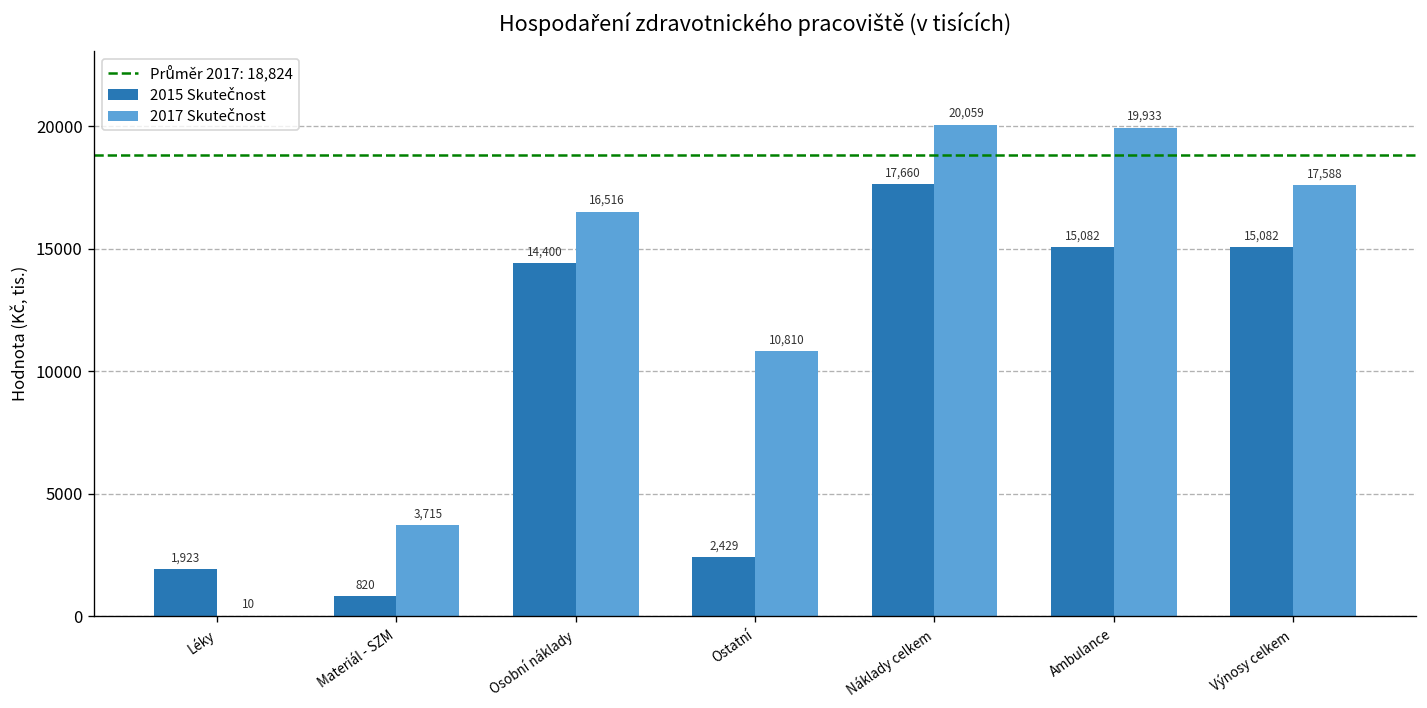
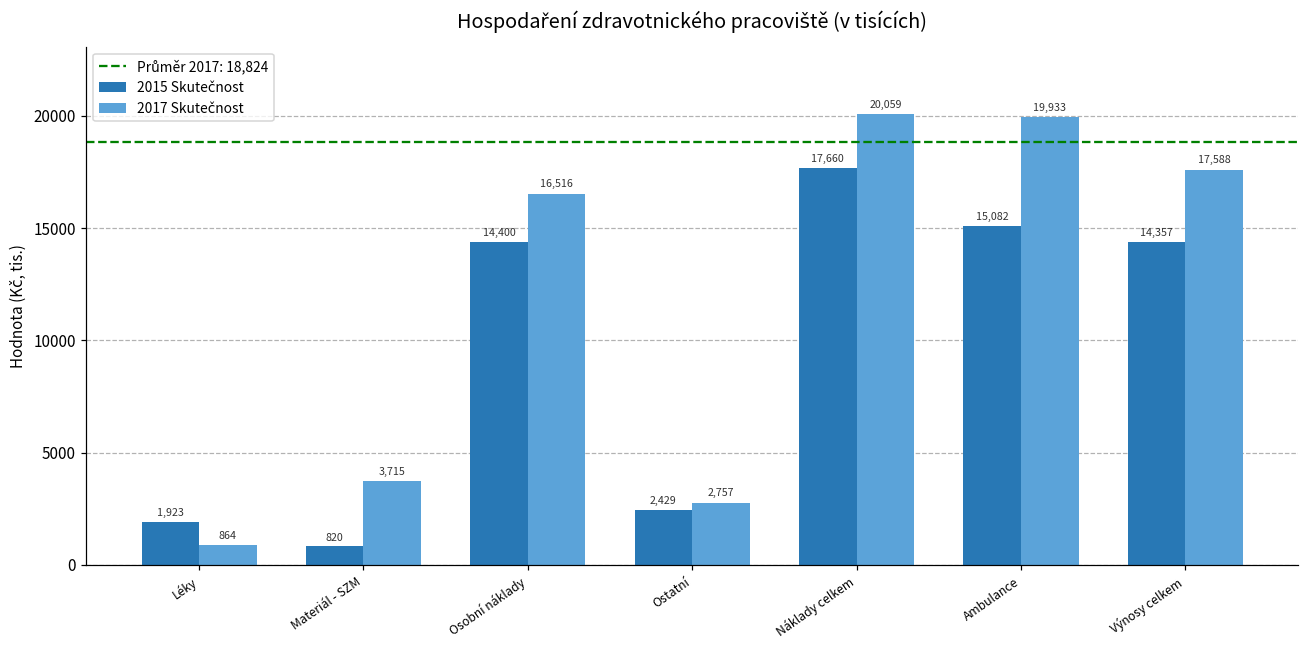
2017 Skutečnost, Léky: 10 -> 864
2017 Skutečnost, Ostatní: 10,810 -> 2,757
2015 Skutečnost, Výnosy celkem: 15,082 -> 14,357
